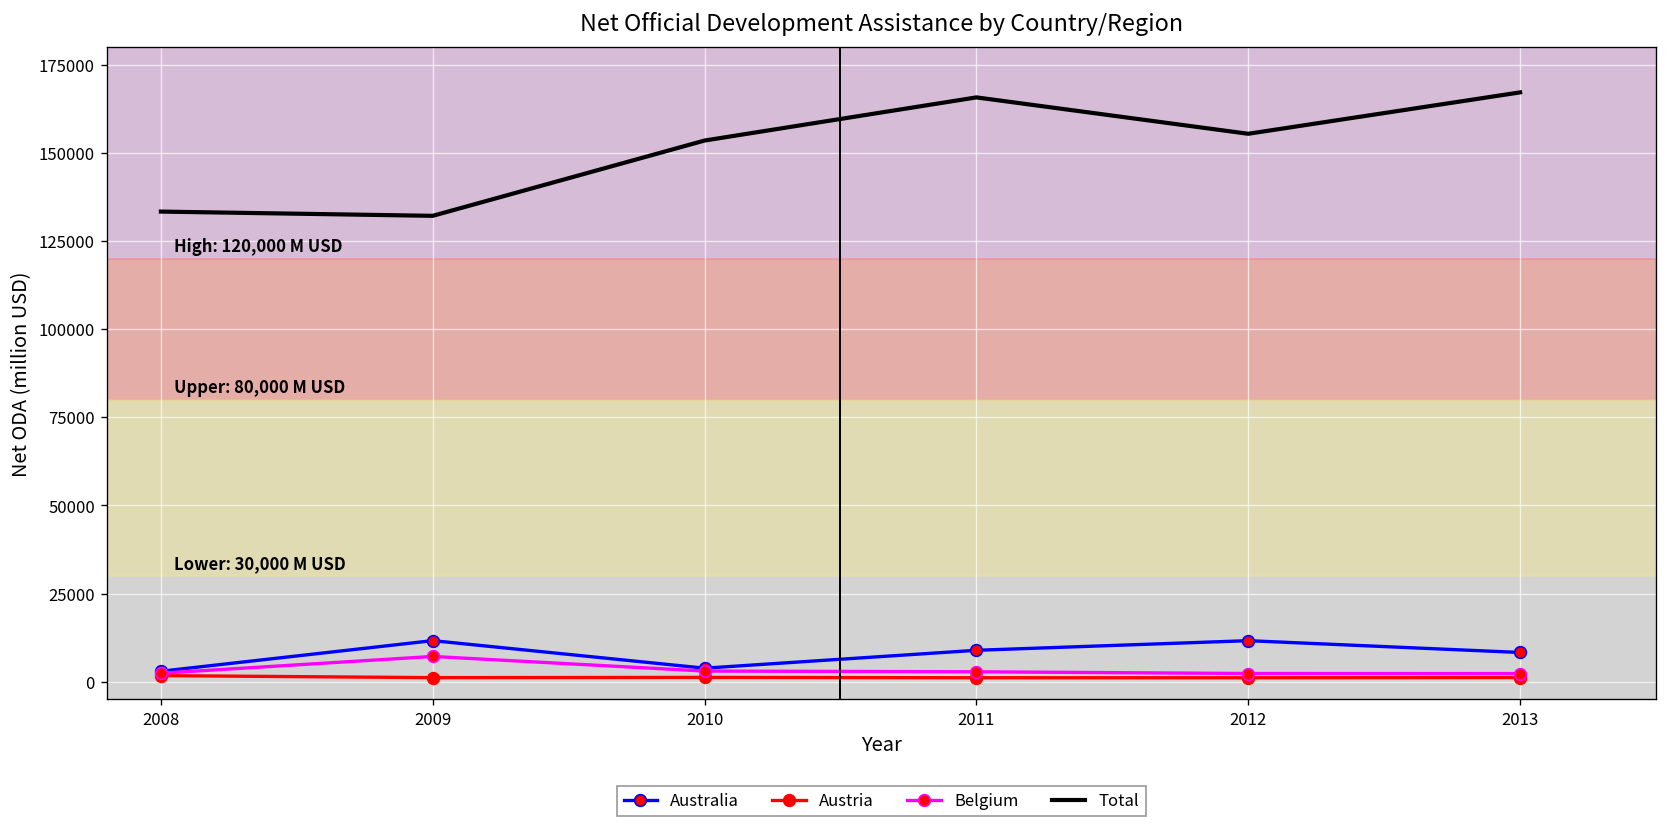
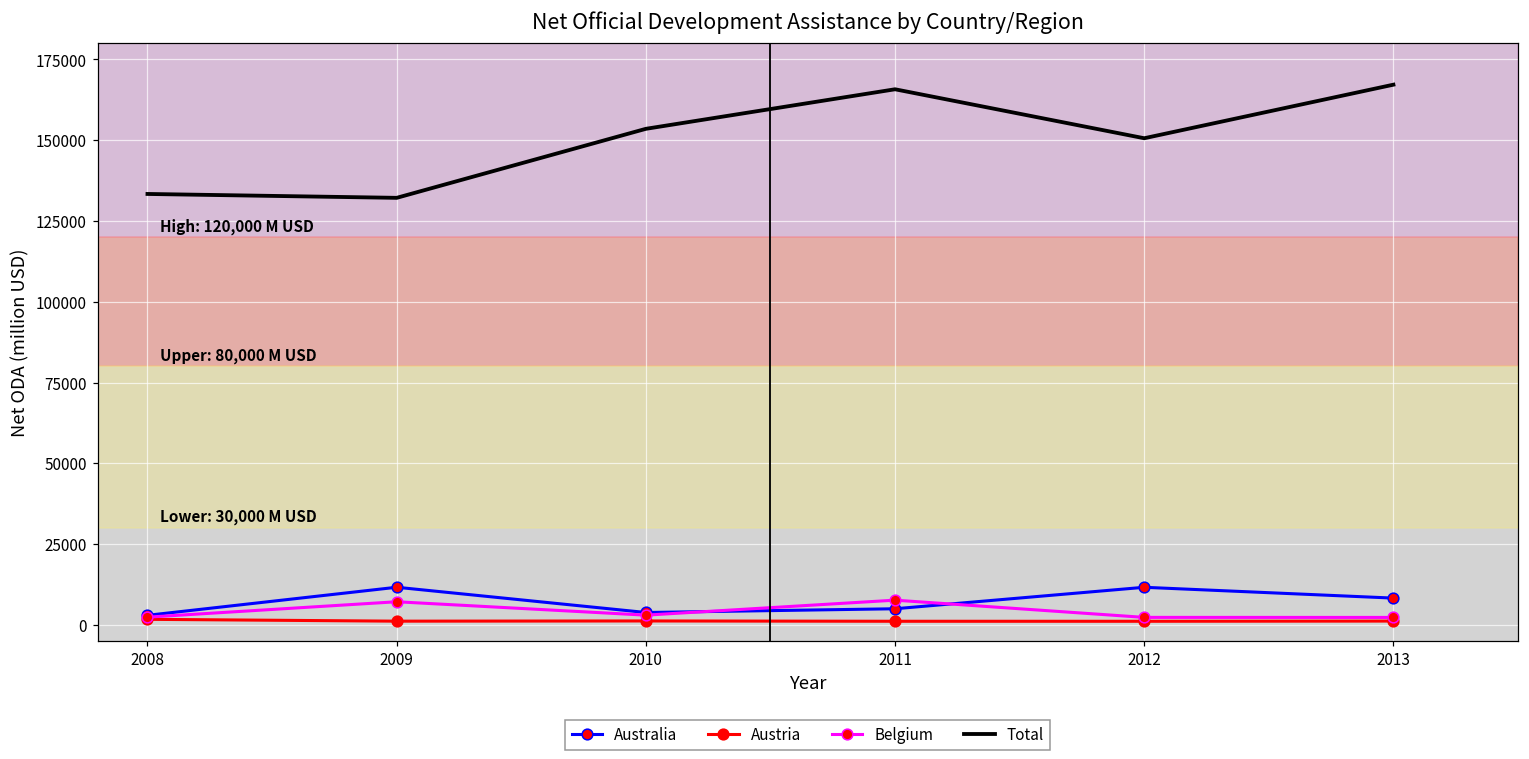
Australia, 2011: 9000 -> 5000
Belgium, 2011: 3000 -> 8000
Total, 2012: 155000 -> 151000
